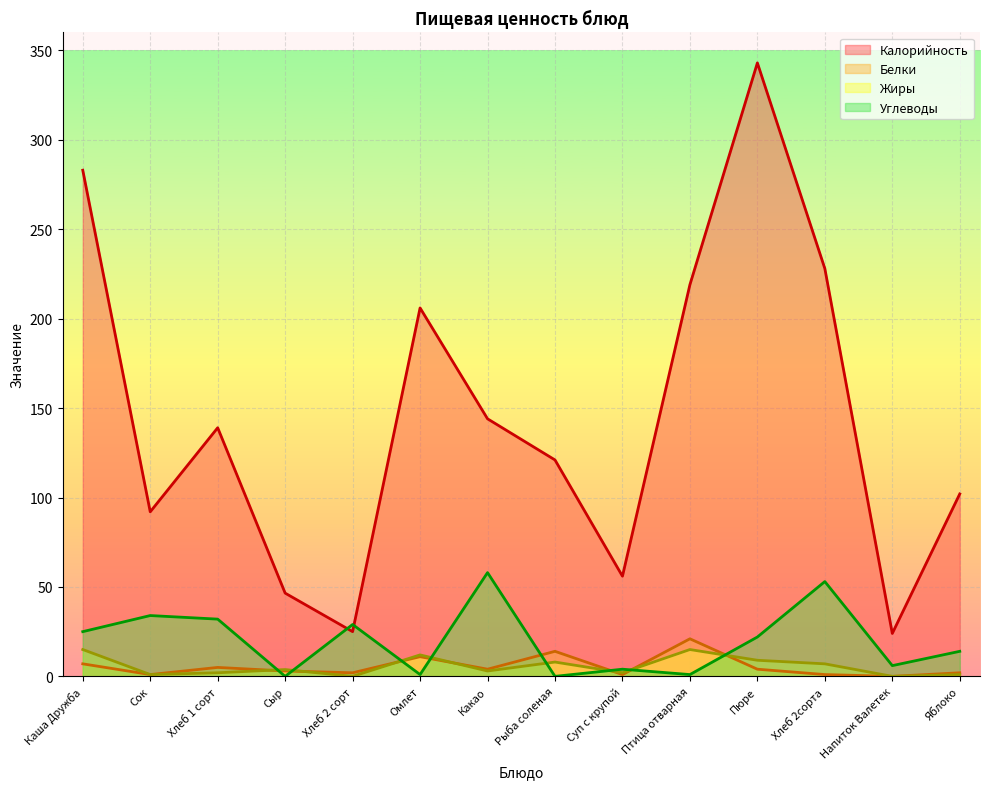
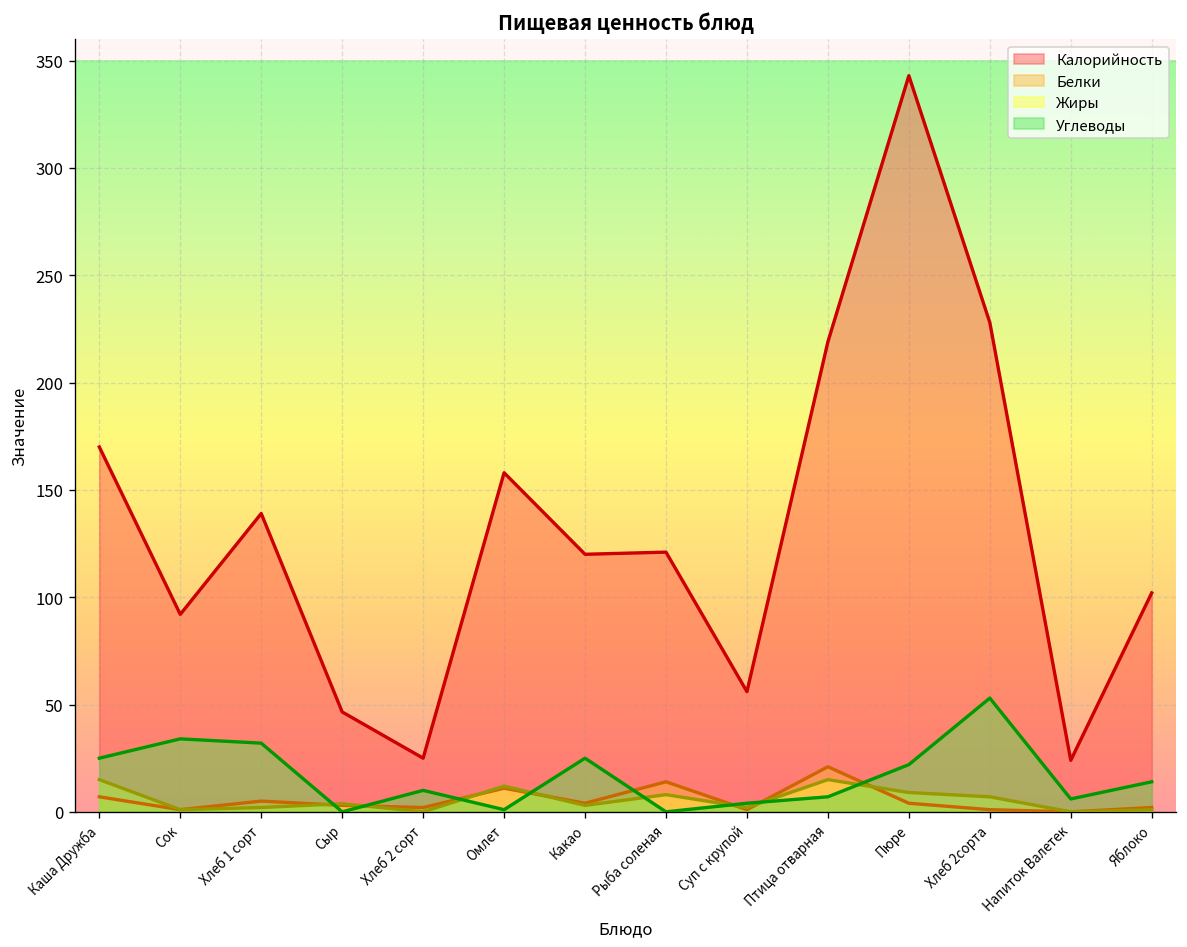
Калорийность, Каша Дружба: 283 -> 170
Углеводы, Хлеб 2 сорт: 29 -> 10
Калорийность, Омлет: 206 -> 158
Калорийность, Какао: 144 -> 120
Углеводы, Какао: 58 -> 25
Углеводы, Птица отварная: 1 -> 7
